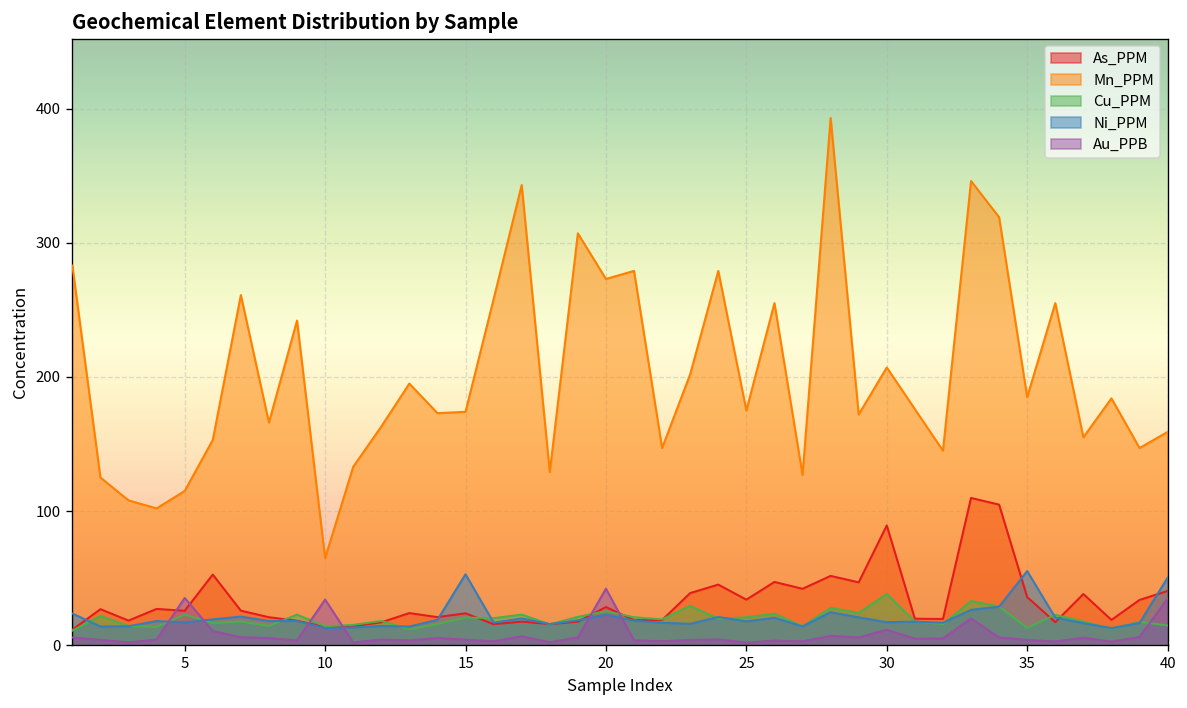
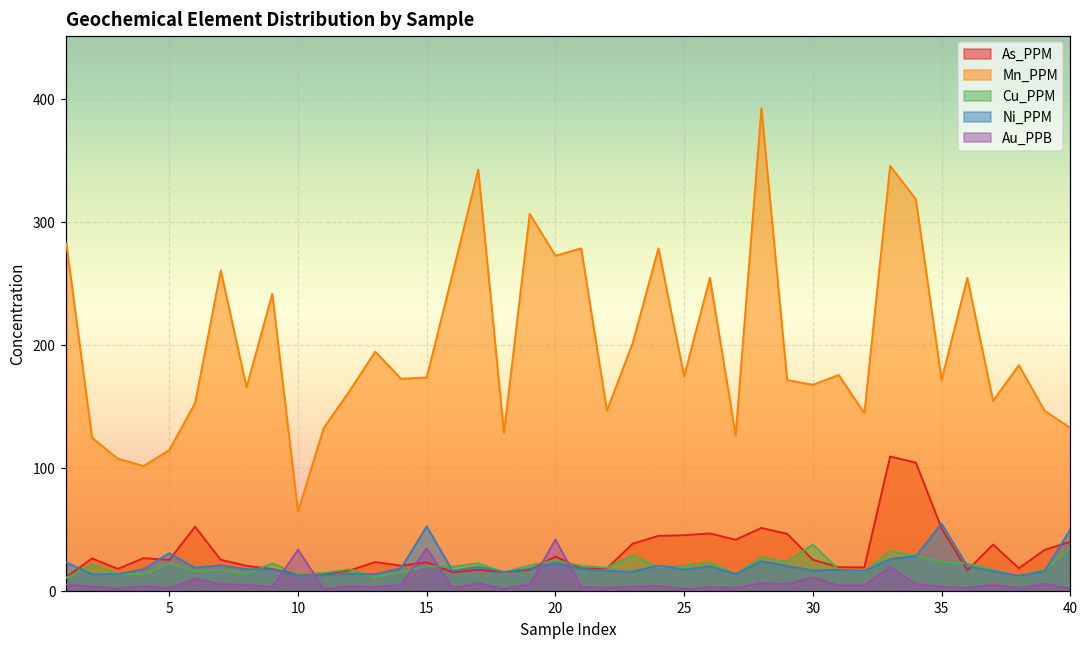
Ni_PPM, 5: 17 -> 31
Au_PPB, 5: 35 -> 3
Au_PPB, 15: 4 -> 35
As_PPM, 25: 34 -> 46
As_PPM, 30: 89 -> 26
Mn_PPM, 30: 207 -> 168
As_PPM, 35: 36 -> 51
Mn_PPM, 35: 185 -> 172
Cu_PPM, 35: 13 -> 24
Mn_PPM, 40: 159 -> 133
Cu_PPM, 40: 15 -> 36
Au_PPB, 40: 35 -> 3
